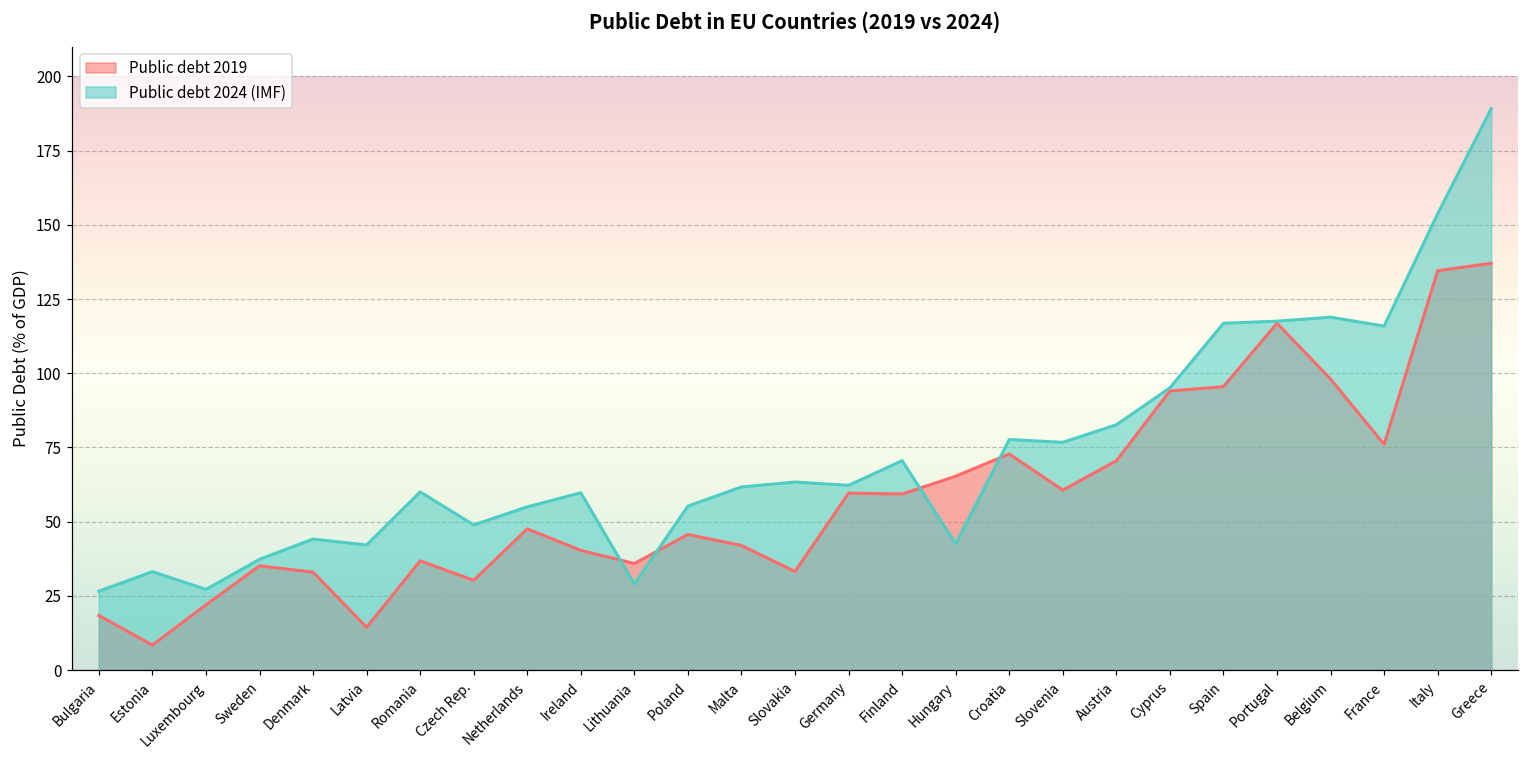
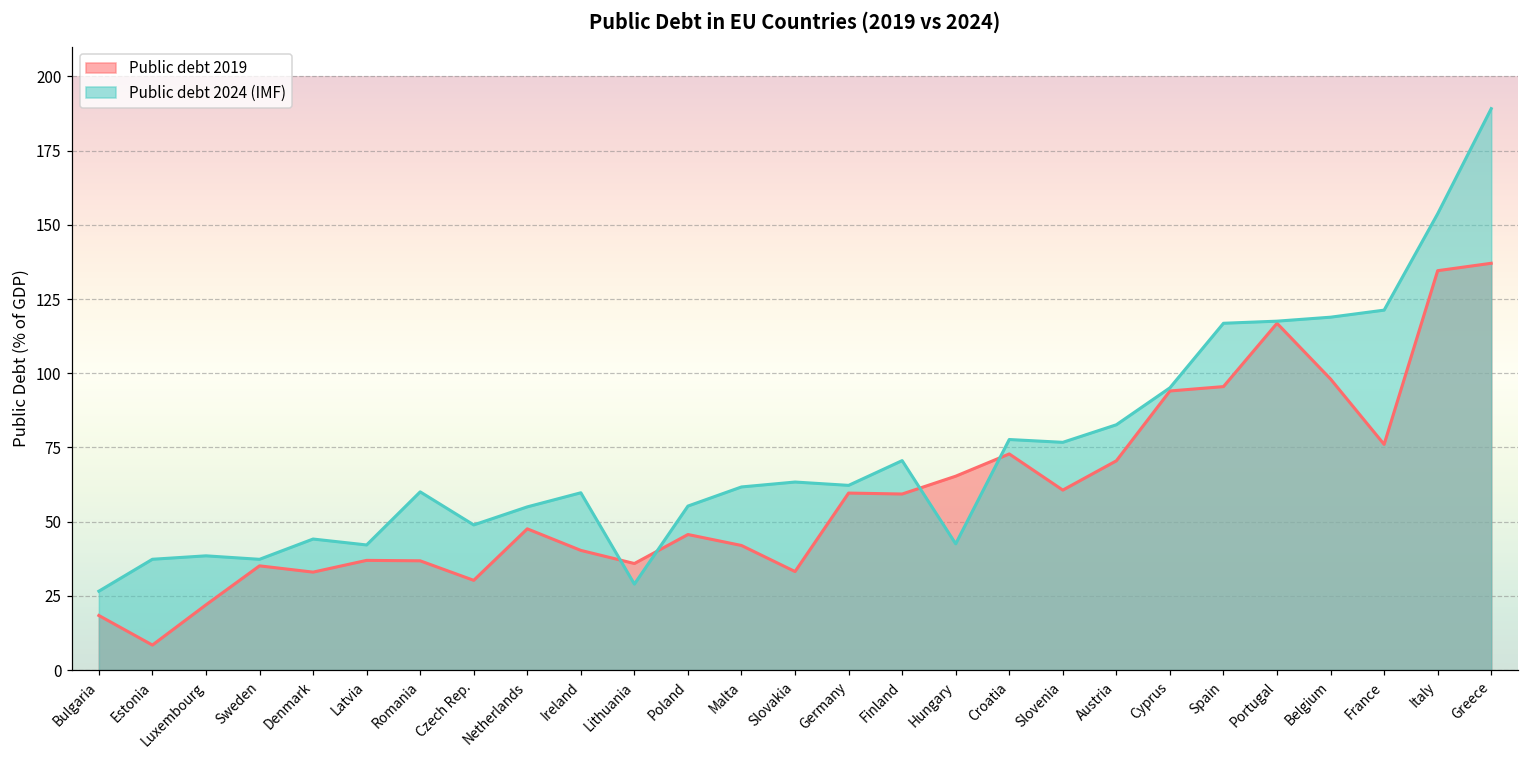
Public debt 2024 (IMF), Estonia: 33 -> 37
Public debt 2024 (IMF), Luxembourg: 27 -> 39
Public debt 2019, Latvia: 14 -> 37
Public debt 2024 (IMF), France: 116 -> 121
